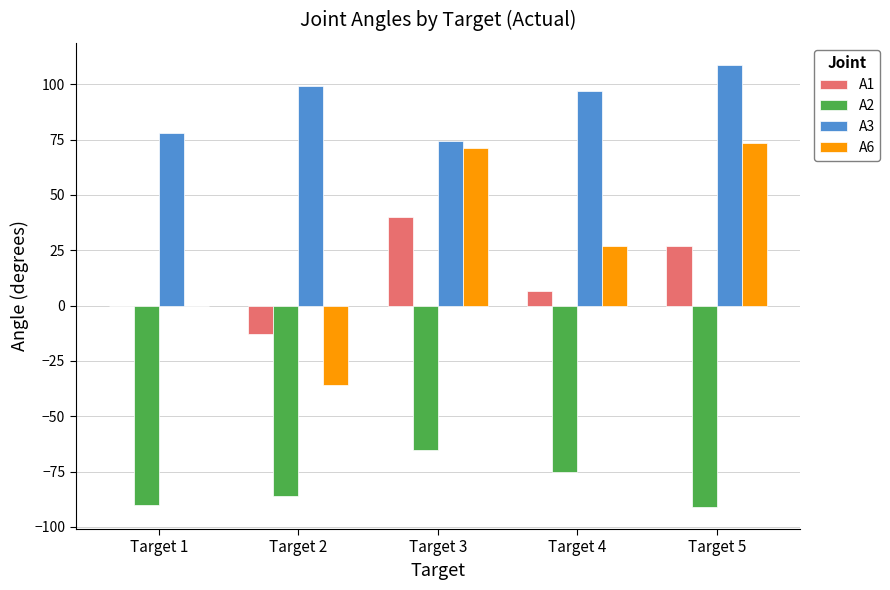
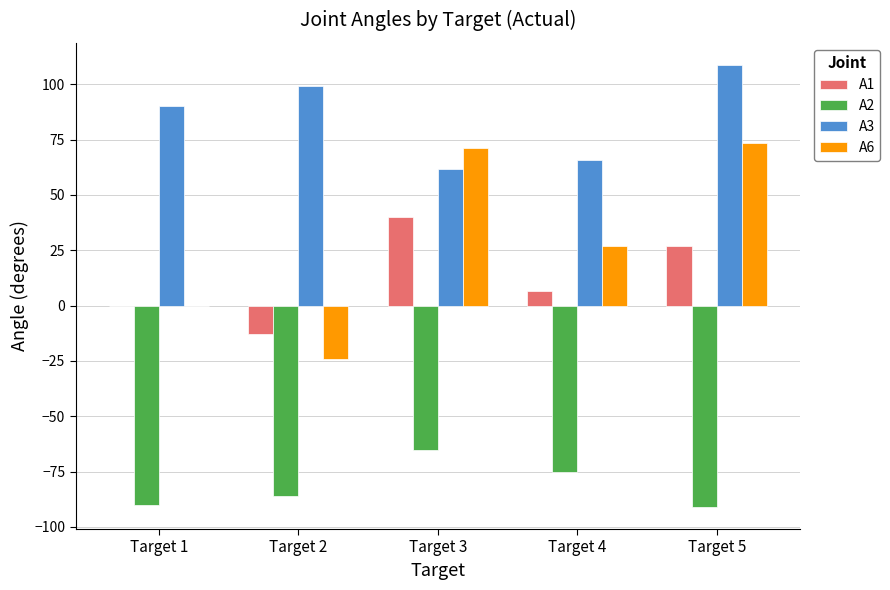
A3, Target 1: 78 -> 90
A6, Target 2: -36 -> -24
A3, Target 3: 74 -> 61
A3, Target 4: 97 -> 66
